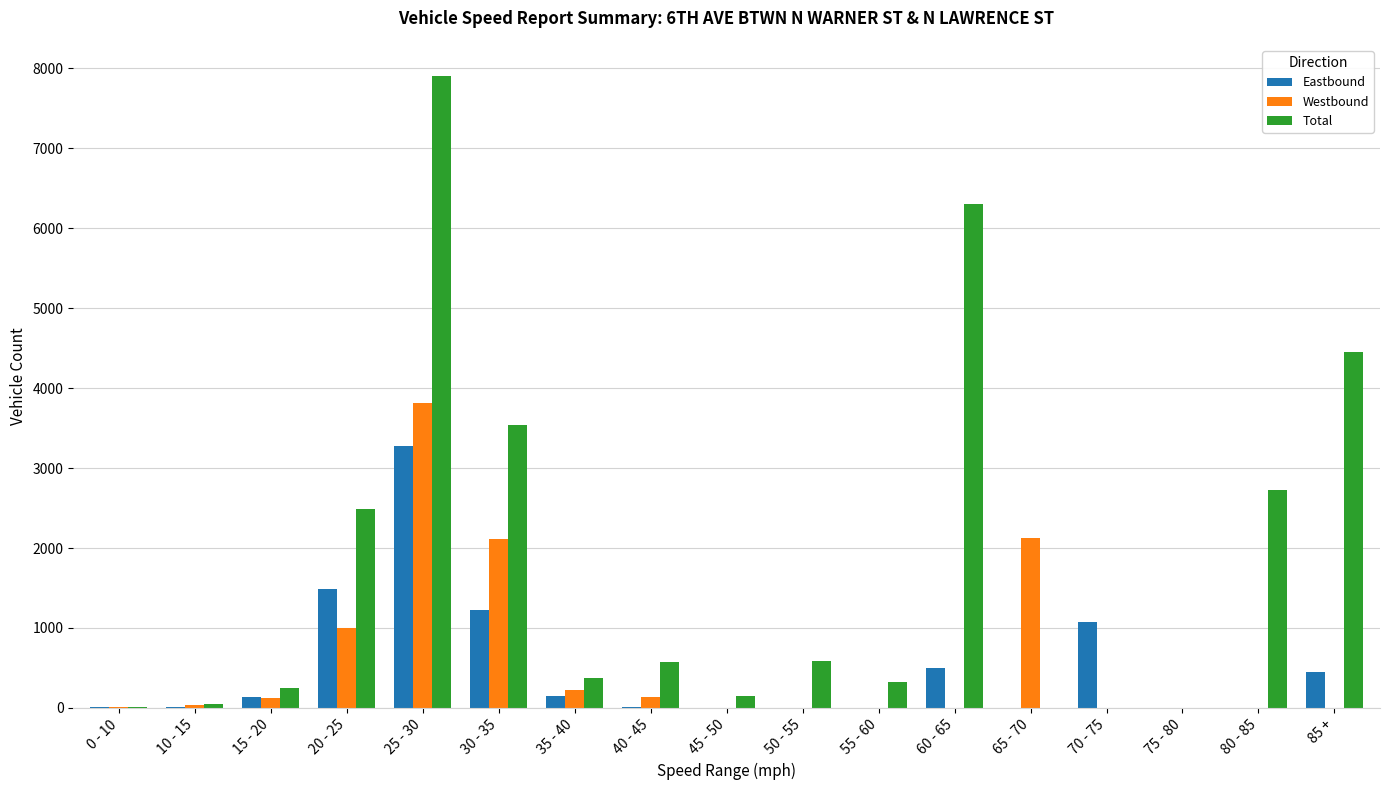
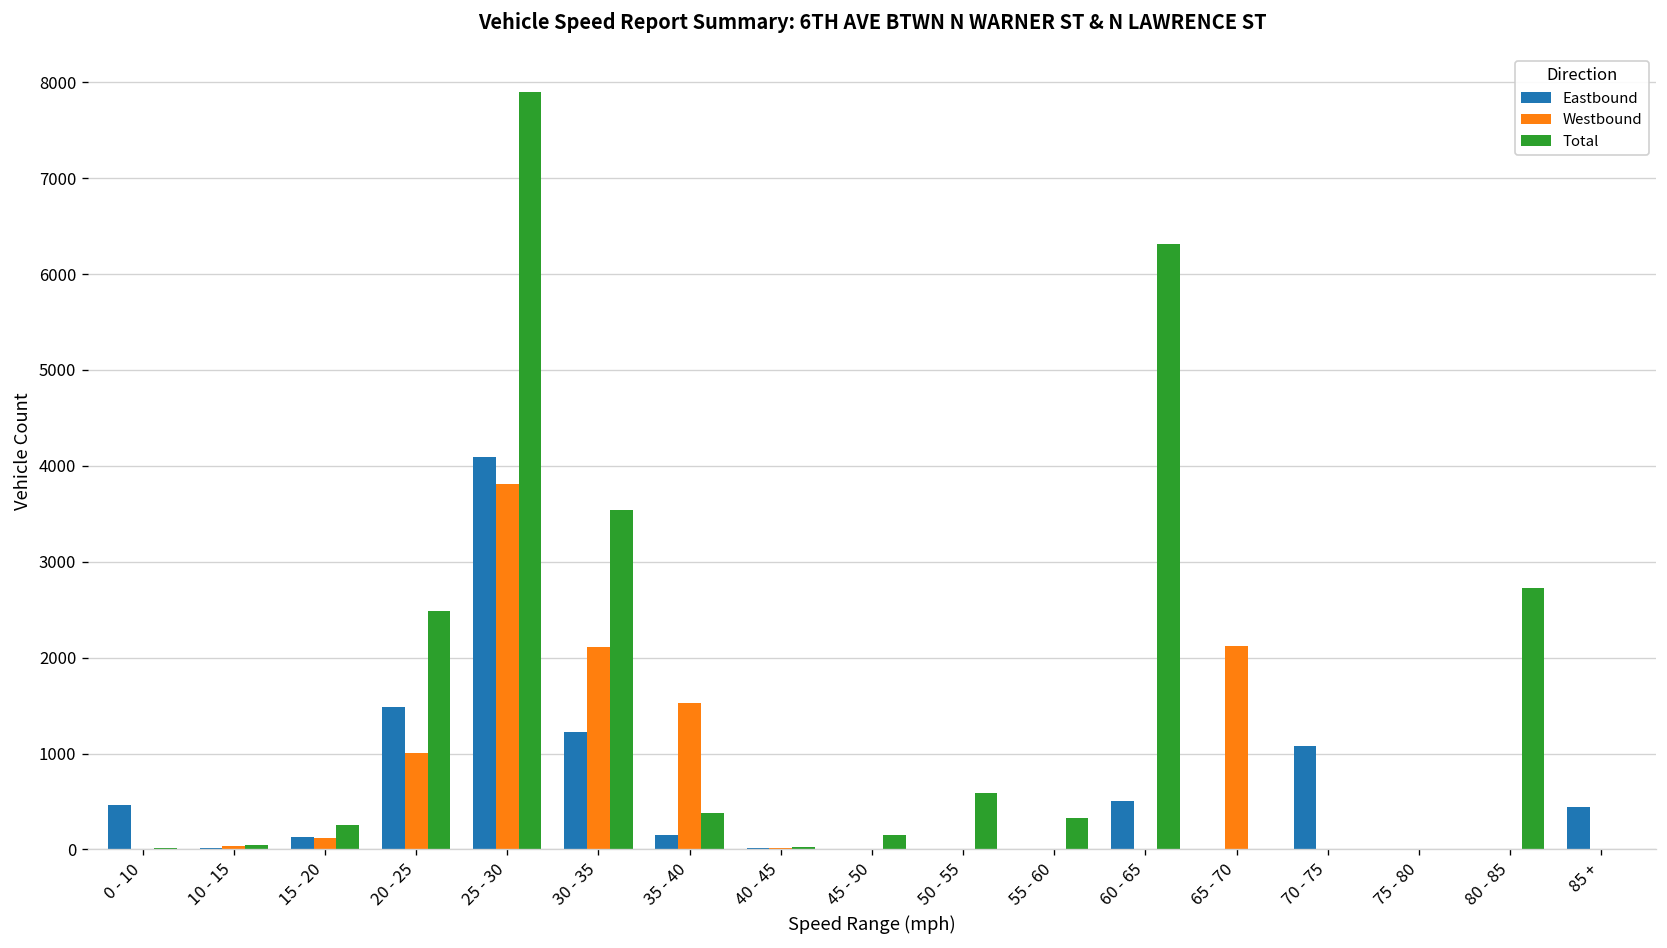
Eastbound, 0 - 10: 0 -> 500
Eastbound, 25 - 30: 3300 -> 4100
Westbound, 35 - 40: 200 -> 1500
Westbound, 40 - 45: 100 -> 0
Total, 40 - 45: 600 -> 0
Total, 85 +: 4400 -> 0
